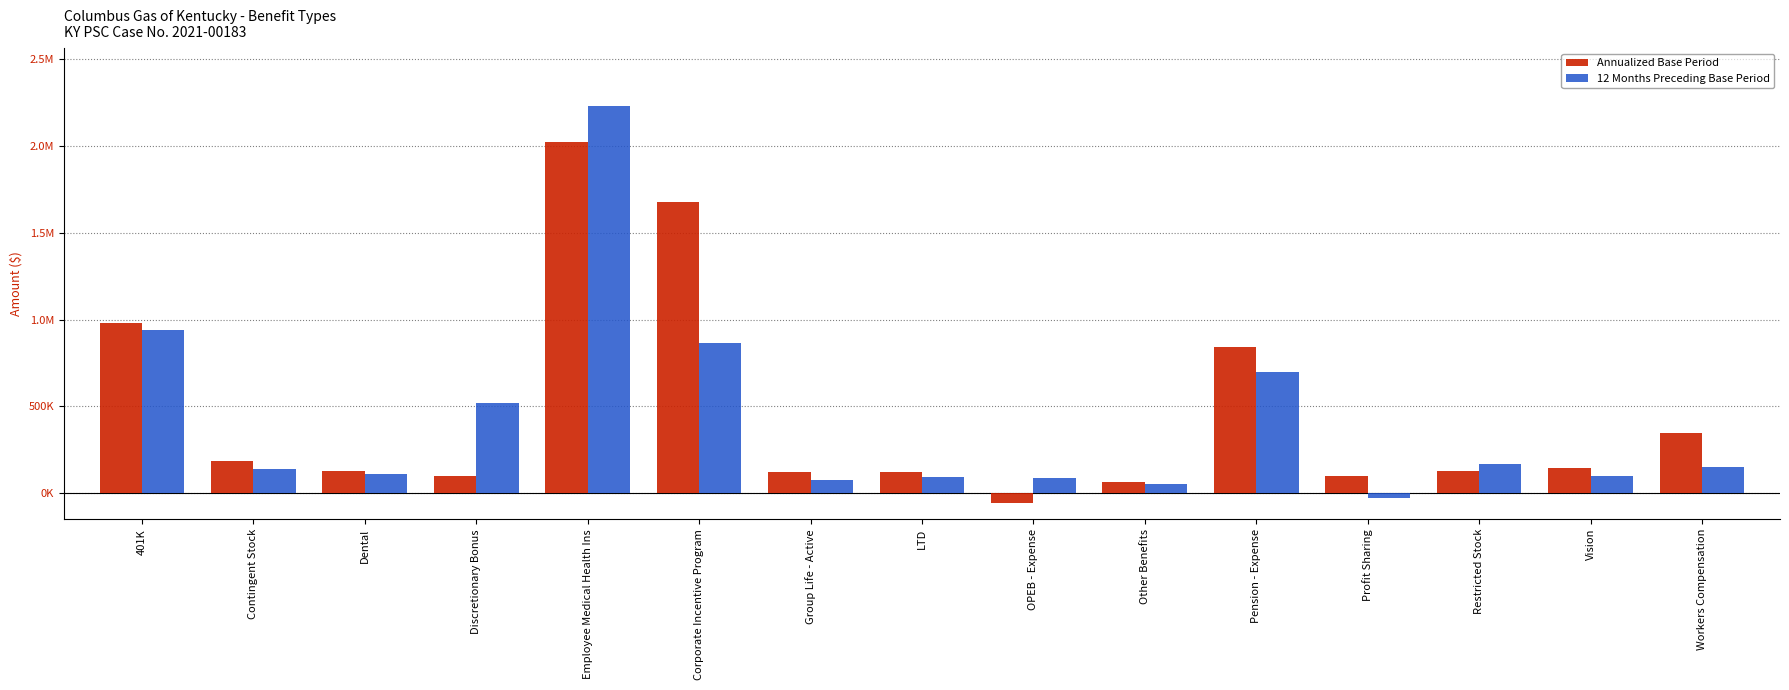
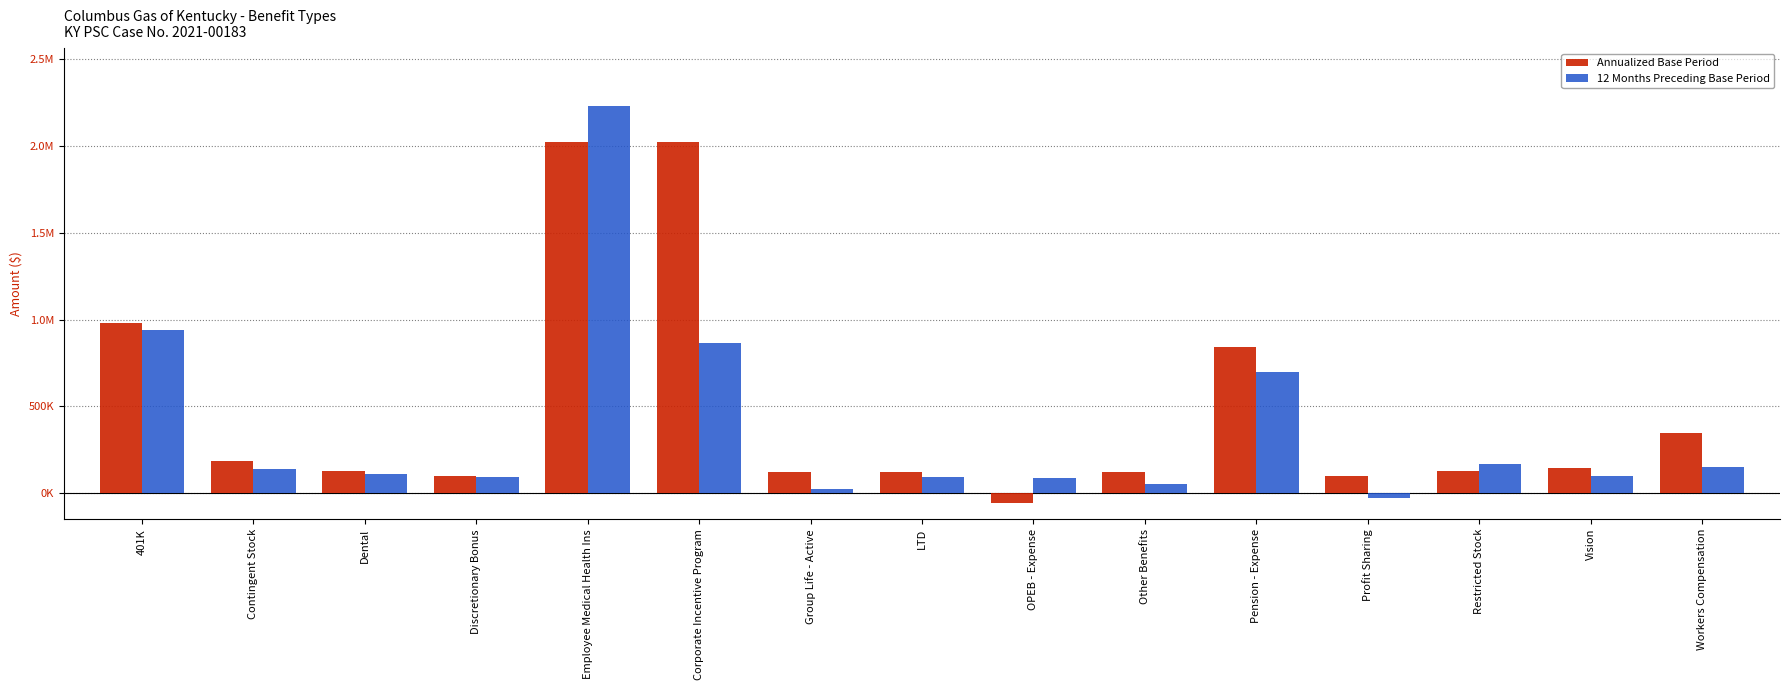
12 Months Preceding Base Period, Discretionary Bonus: 520000 -> 90000
Annualized Base Period, Corporate Incentive Program: 1680000 -> 2020000
12 Months Preceding Base Period, Group Life - Active: 80000 -> 30000
Annualized Base Period, Other Benefits: 60000 -> 120000
